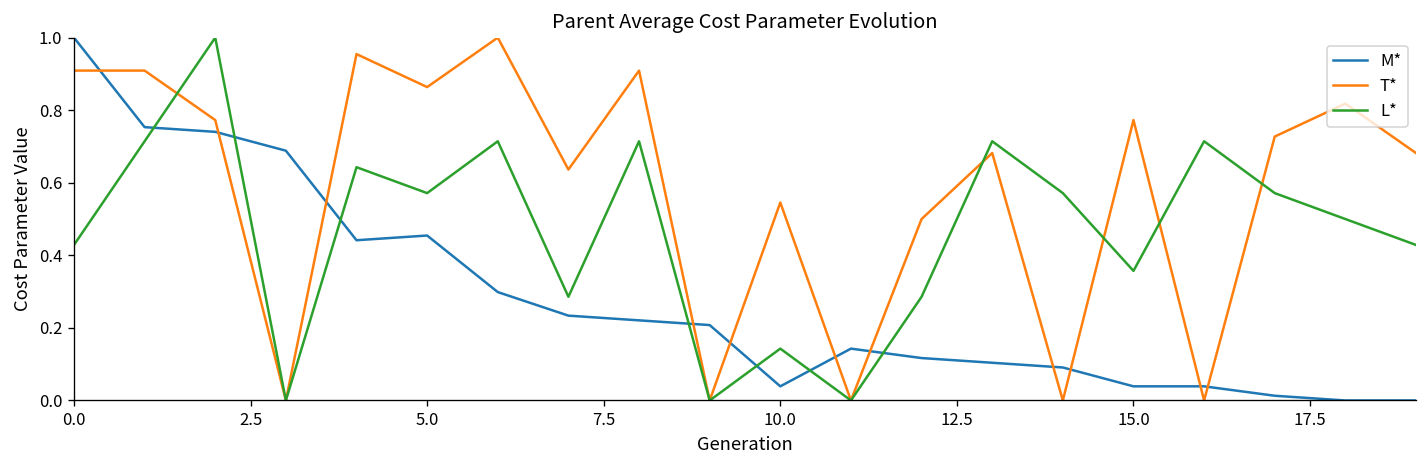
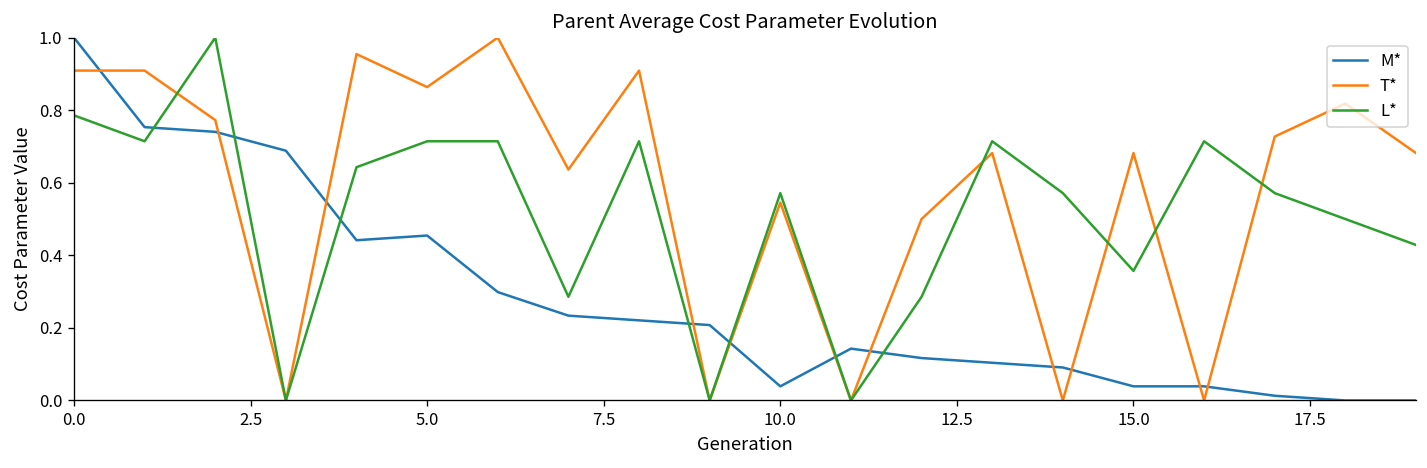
L*, 0.0: 0.43 -> 0.79
L*, 5.0: 0.57 -> 0.71
L*, 10.0: 0.14 -> 0.57
T*, 15.0: 0.77 -> 0.68
